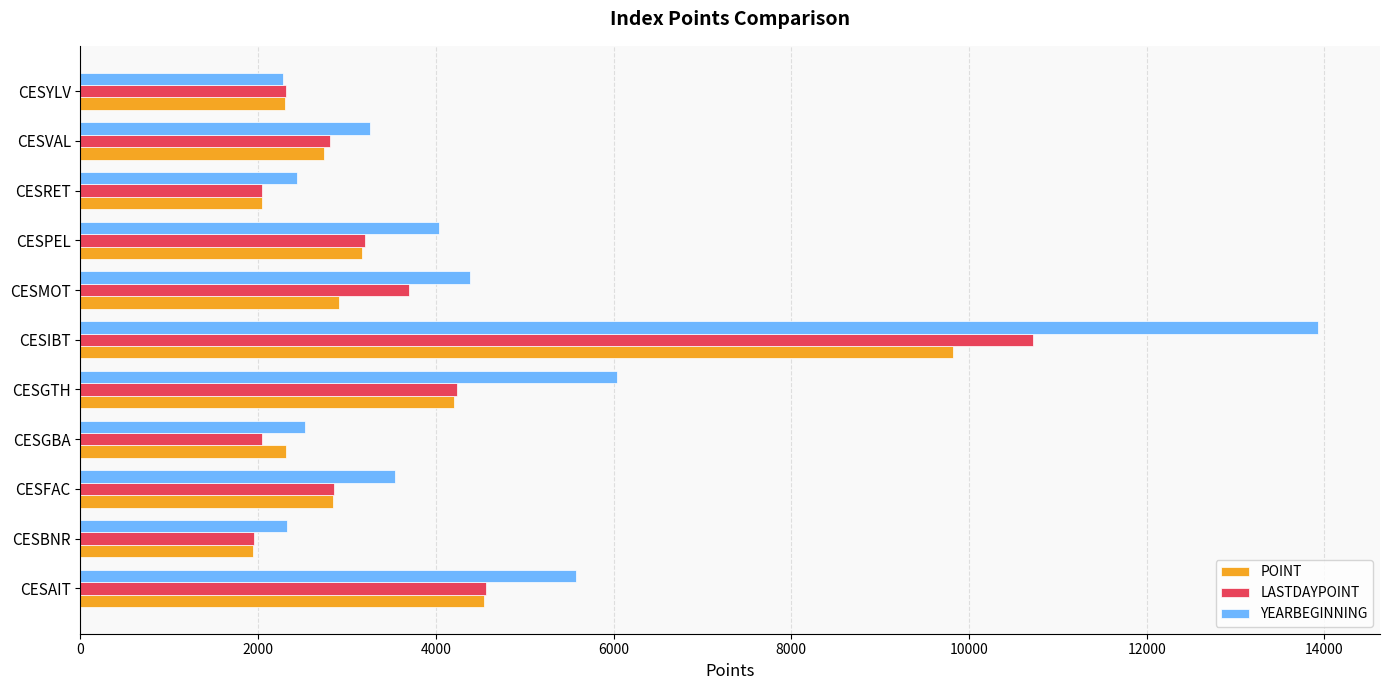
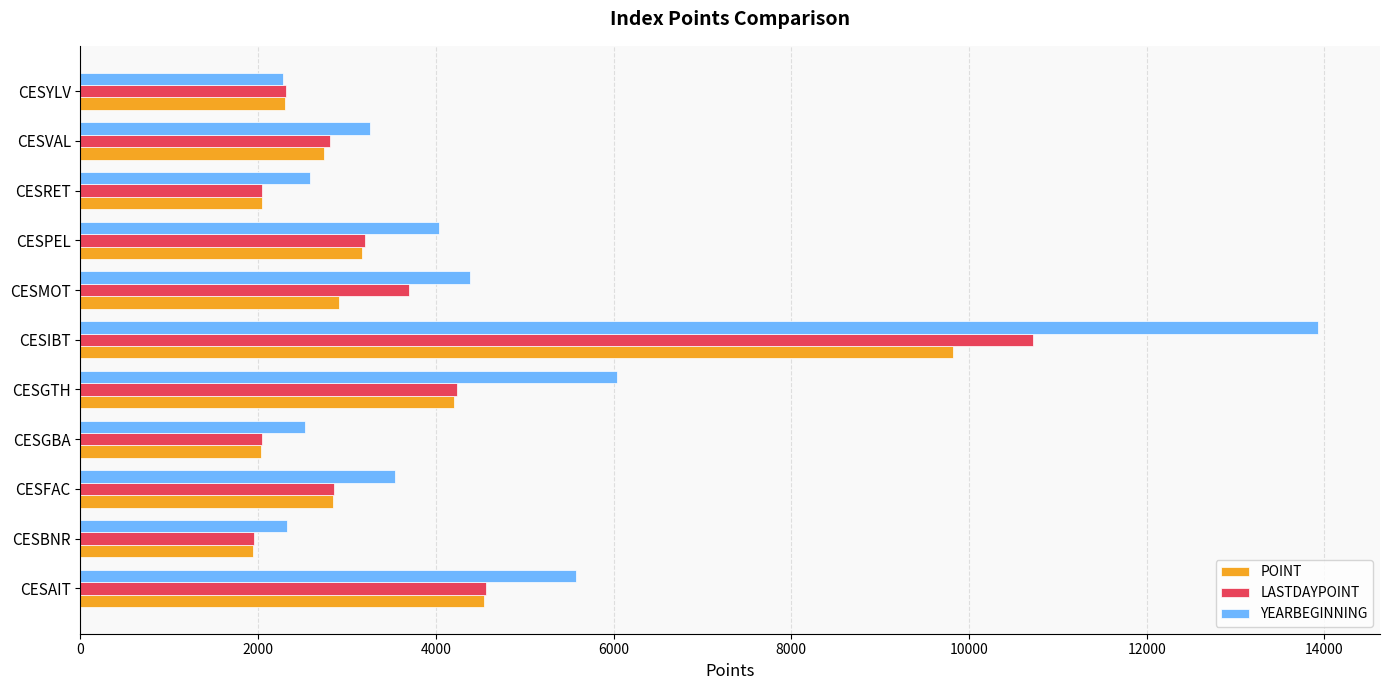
YEARBEGINNING, CESRET: 2400 -> 2600
POINT, CESGBA: 2300 -> 2000
